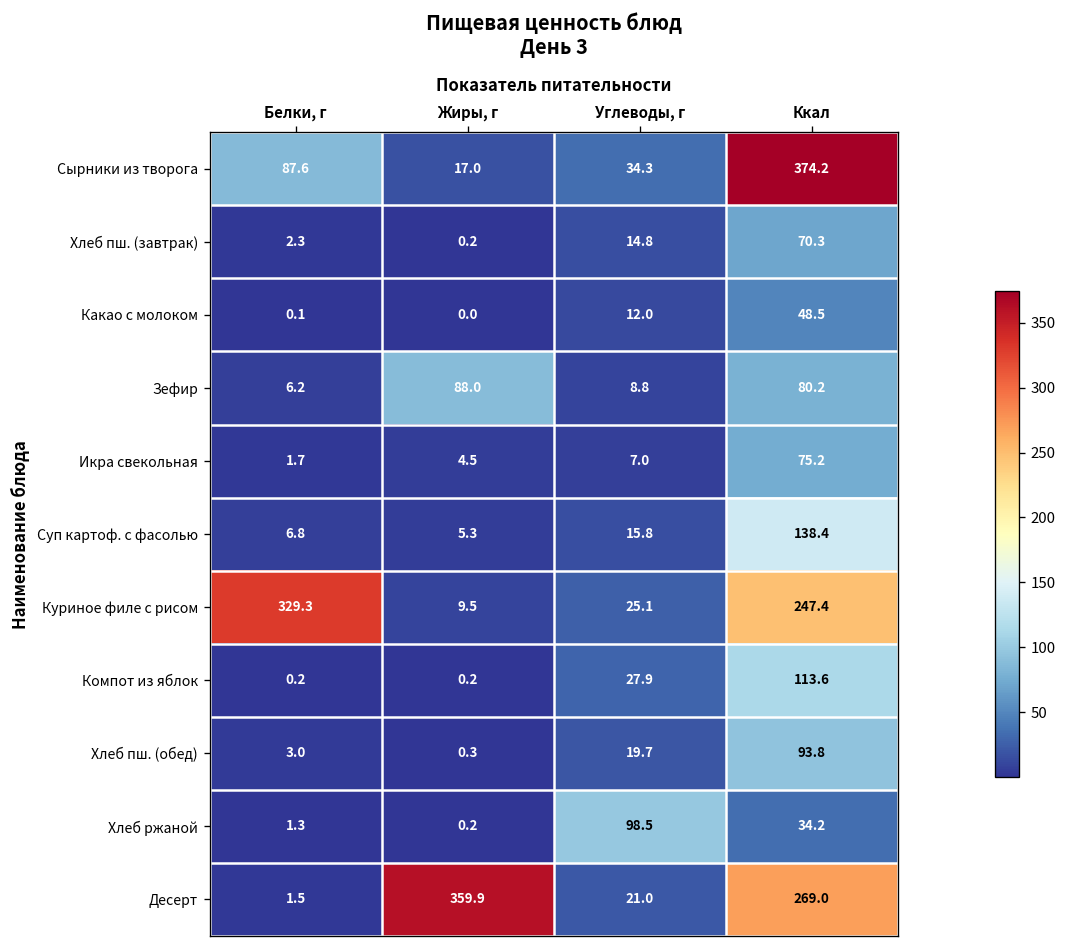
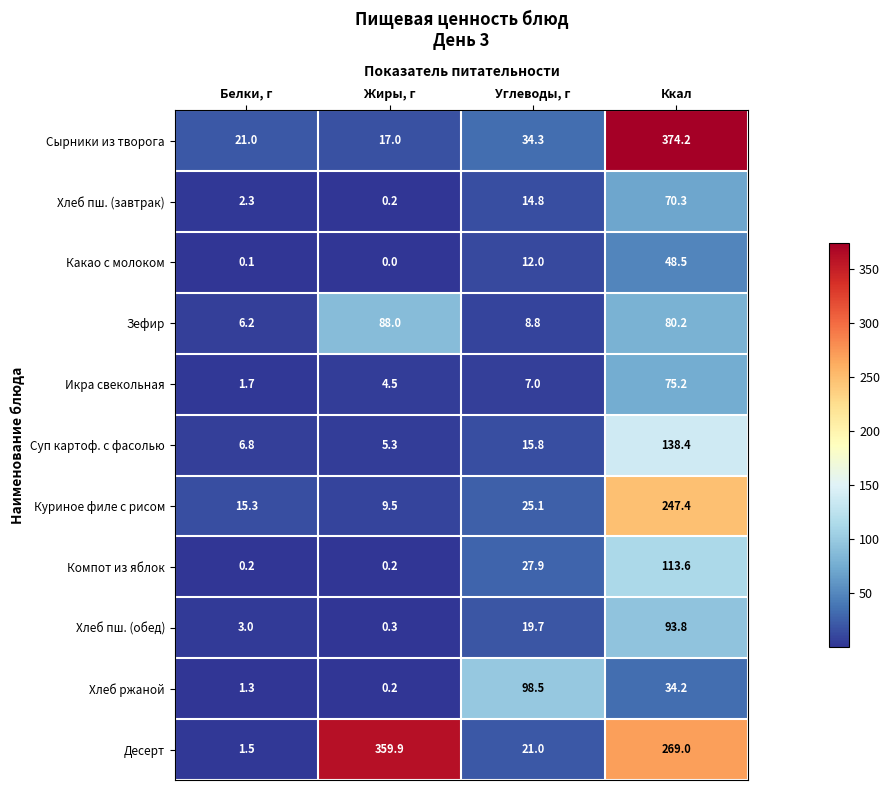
Сырники из творога, Белки, г: 87.6 -> 21.0
Куриное филе с рисом, Белки, г: 329.3 -> 15.3
